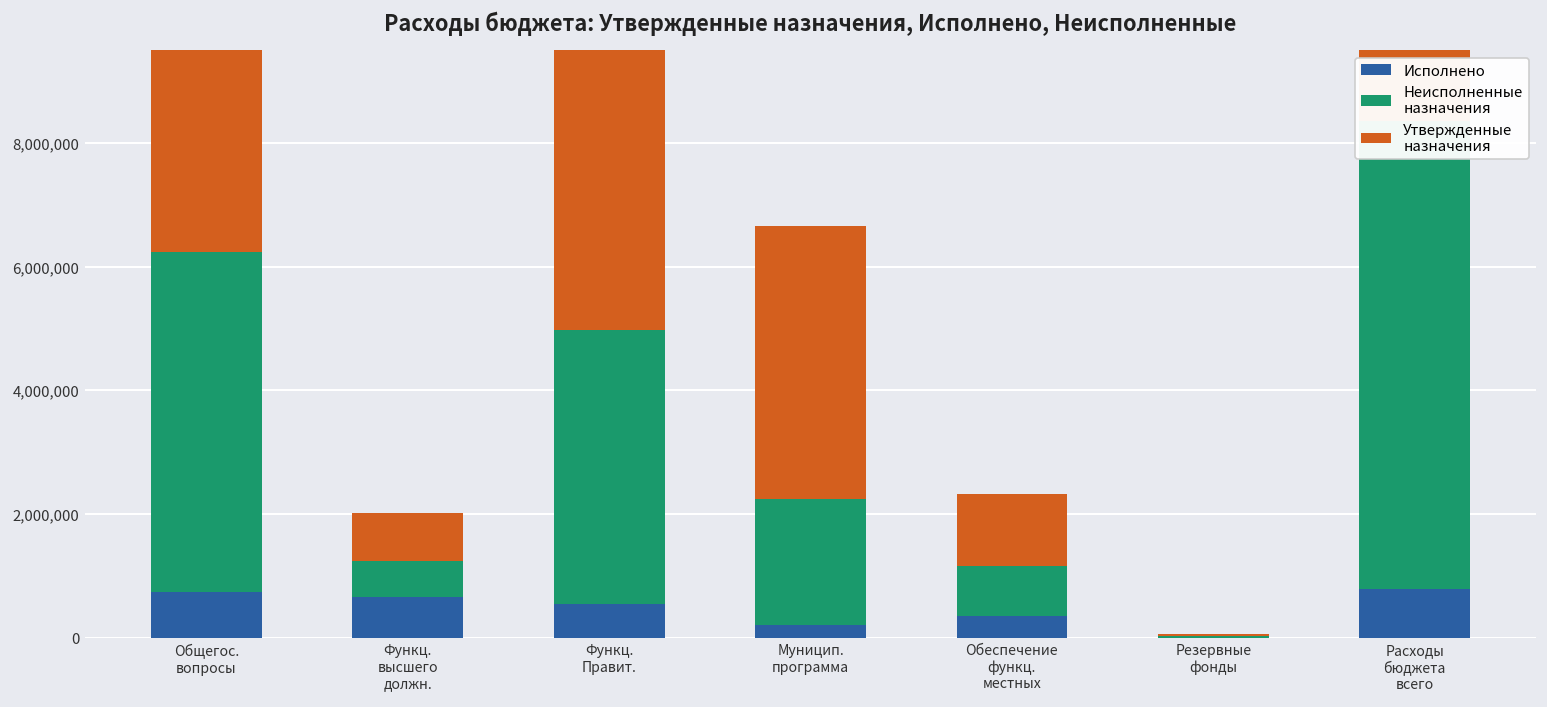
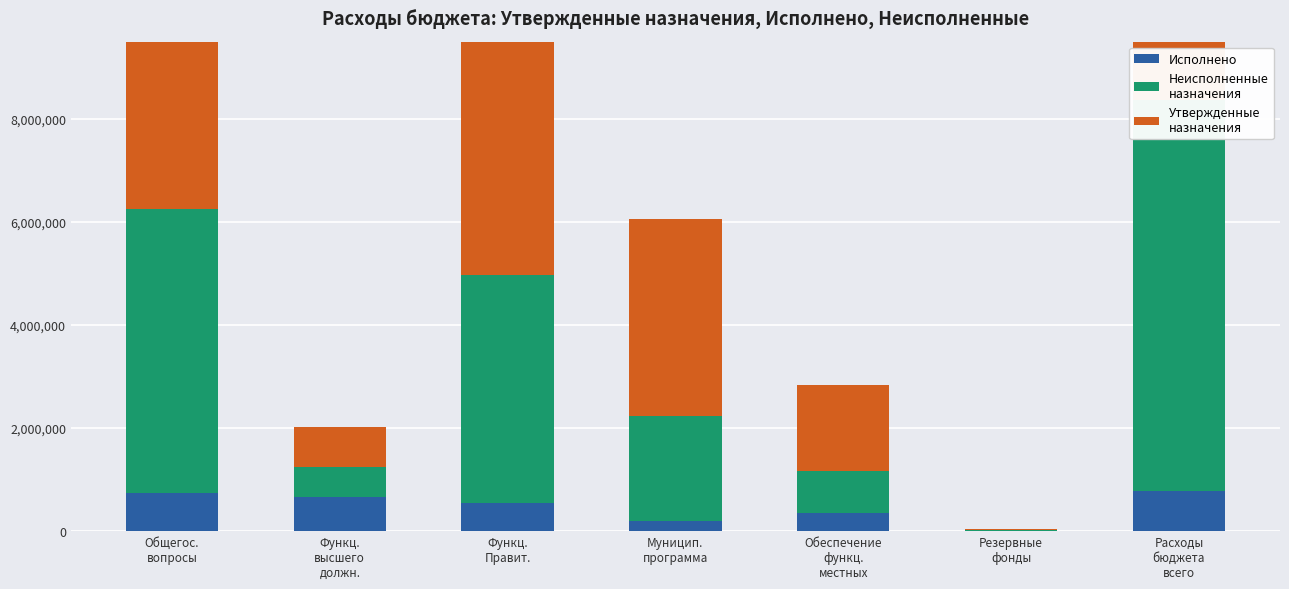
Утвержденные назначения, Муницип. программа: 4,400,000 -> 3,800,000
Утвержденные назначения, Обеспечение функц. местных: 1,200,000 -> 1,700,000
